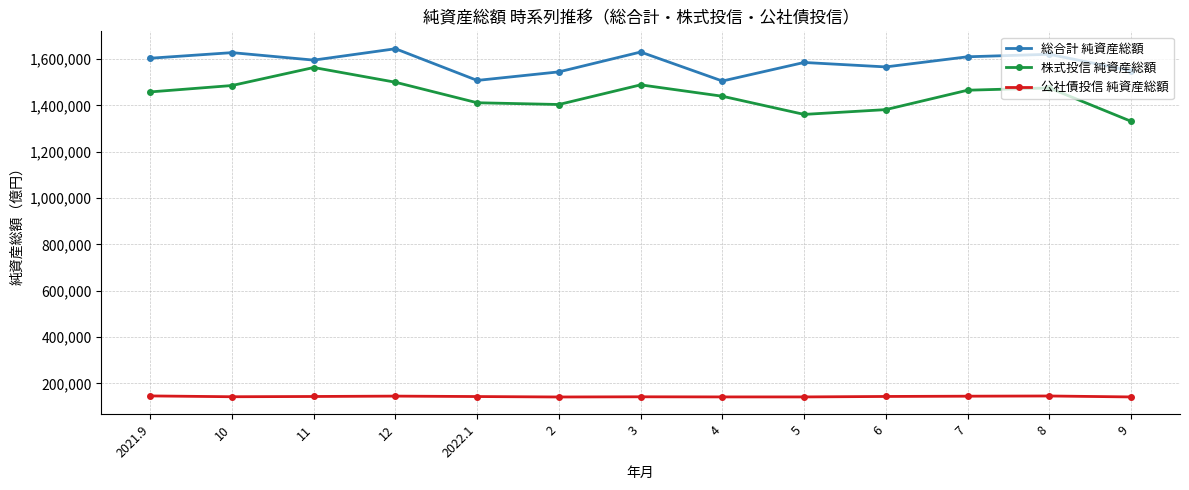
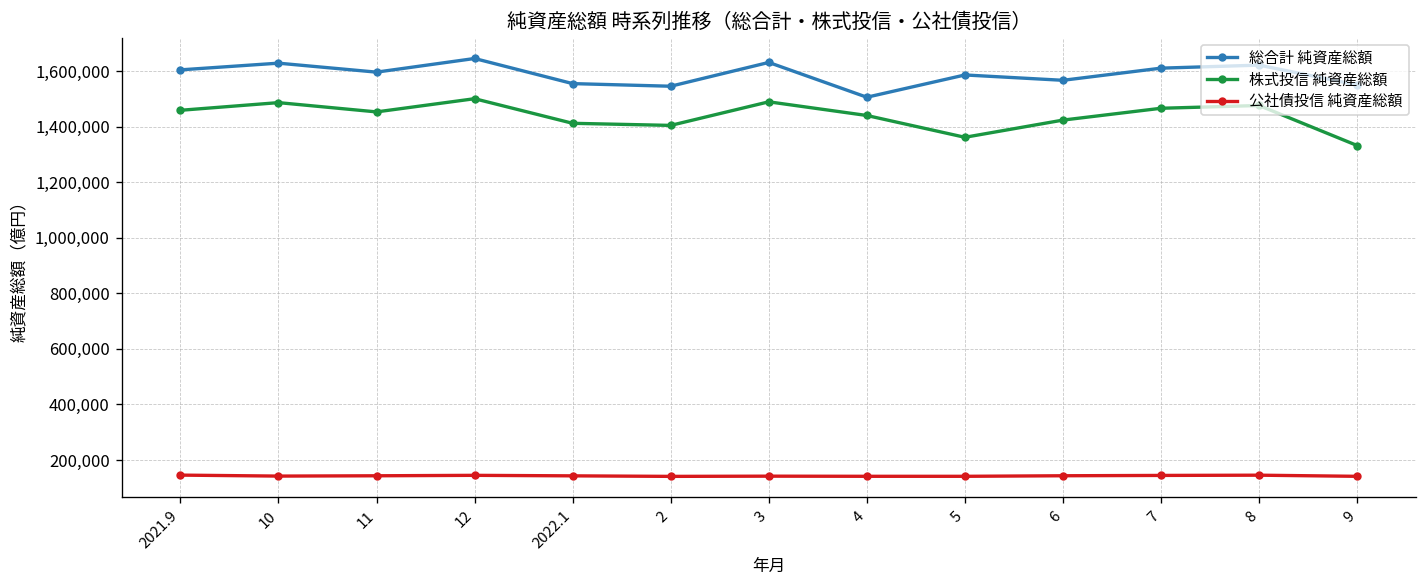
株式投信 純資産総額, 11: 1,560,000 -> 1,450,000
総合計 純資産総額, 2022.1: 1,510,000 -> 1,550,000
株式投信 純資産総額, 6: 1,380,000 -> 1,420,000
